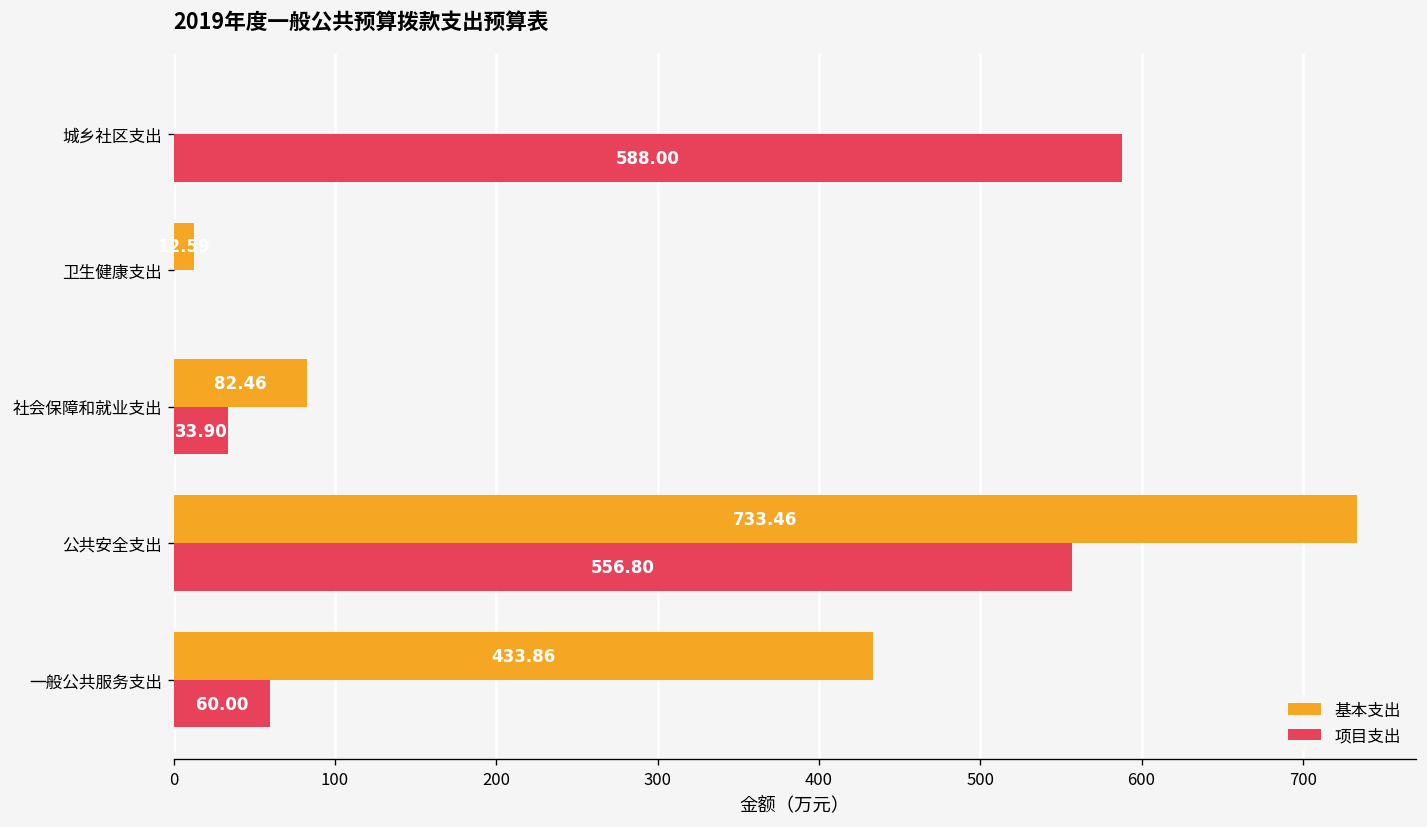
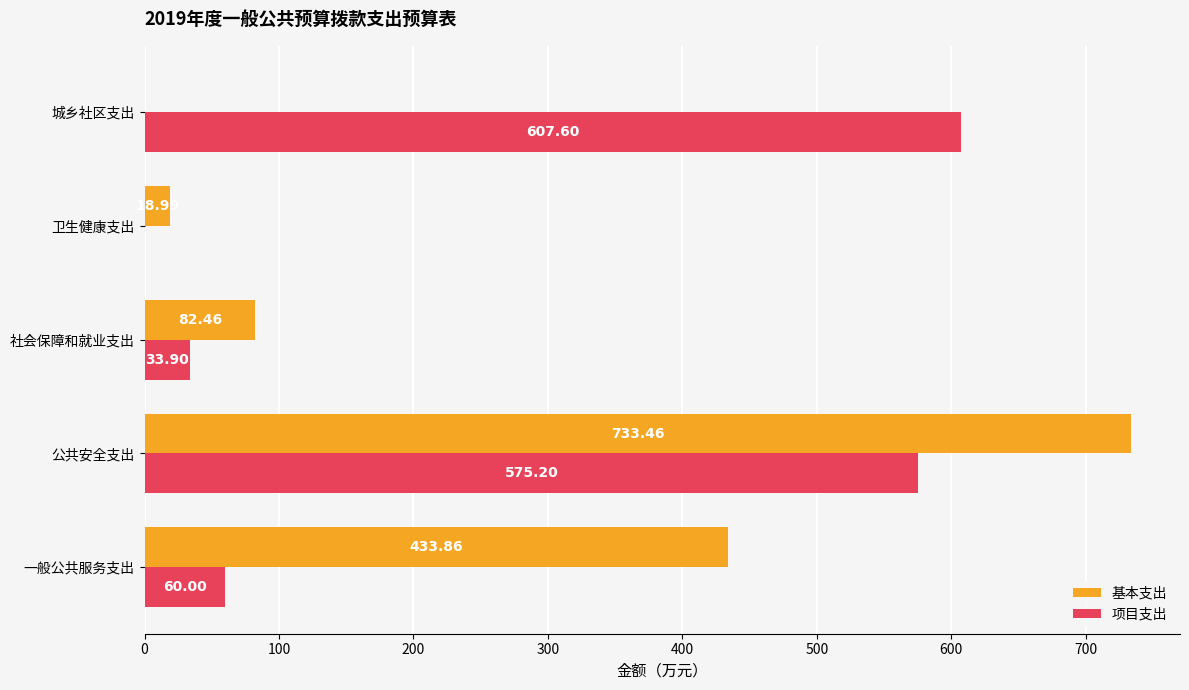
项目支出, 城乡社区支出: 588.00 -> 607.60
基本支出, 卫生健康支出: 13 -> 19
项目支出, 公共安全支出: 556.80 -> 575.20
